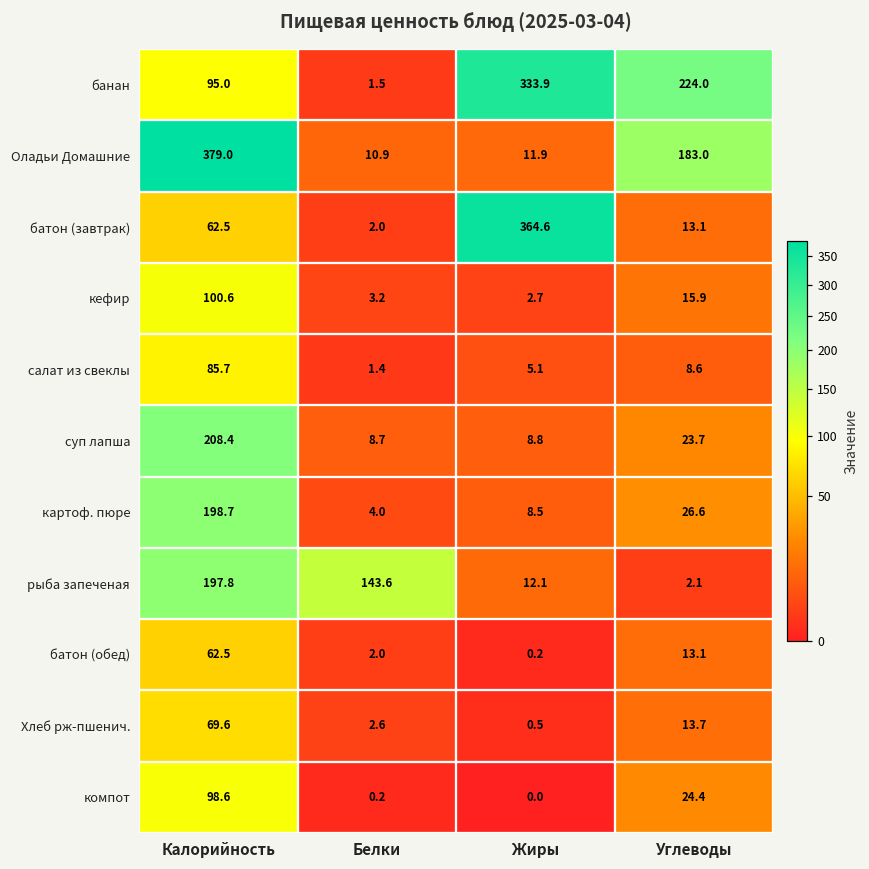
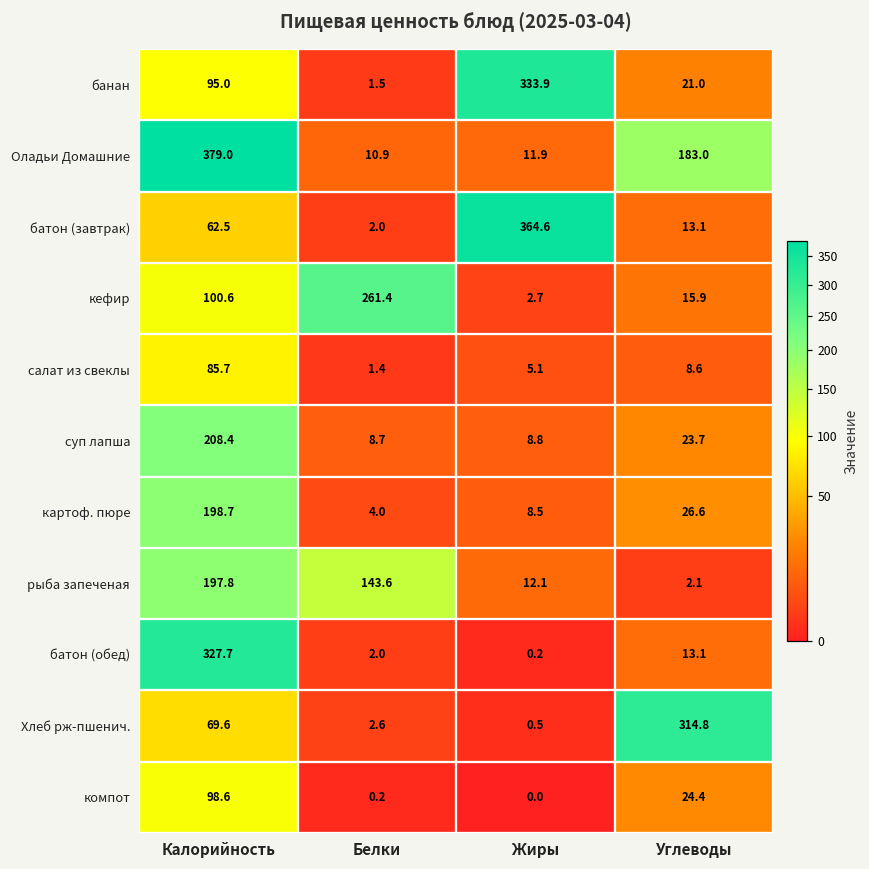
банан, Углеводы: 224.0 -> 21.0
кефир, Белки: 3.2 -> 261.4
батон (обед), Калорийность: 62.5 -> 327.7
Хлеб рж-пшенич., Углеводы: 13.7 -> 314.8
